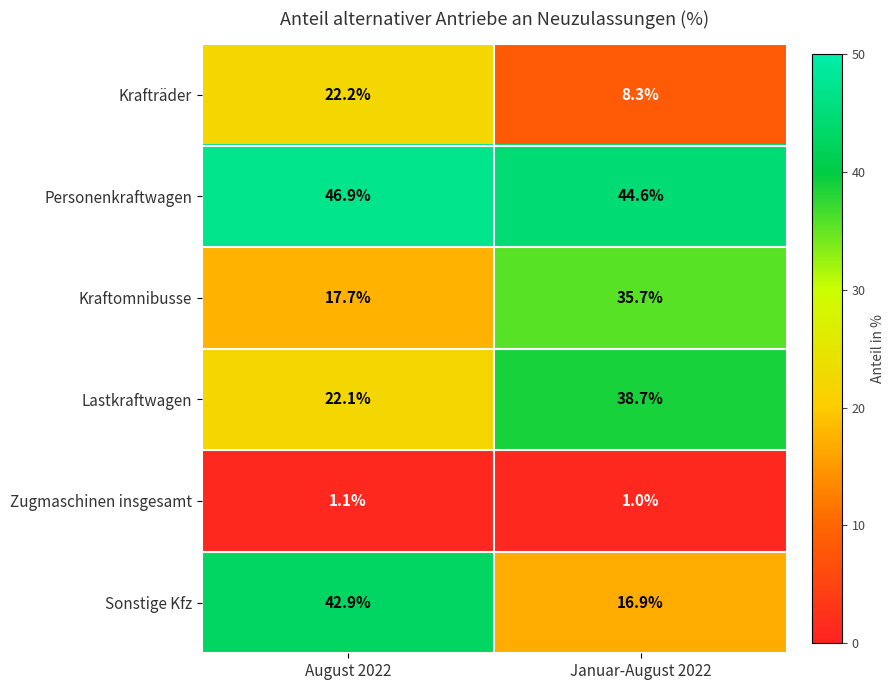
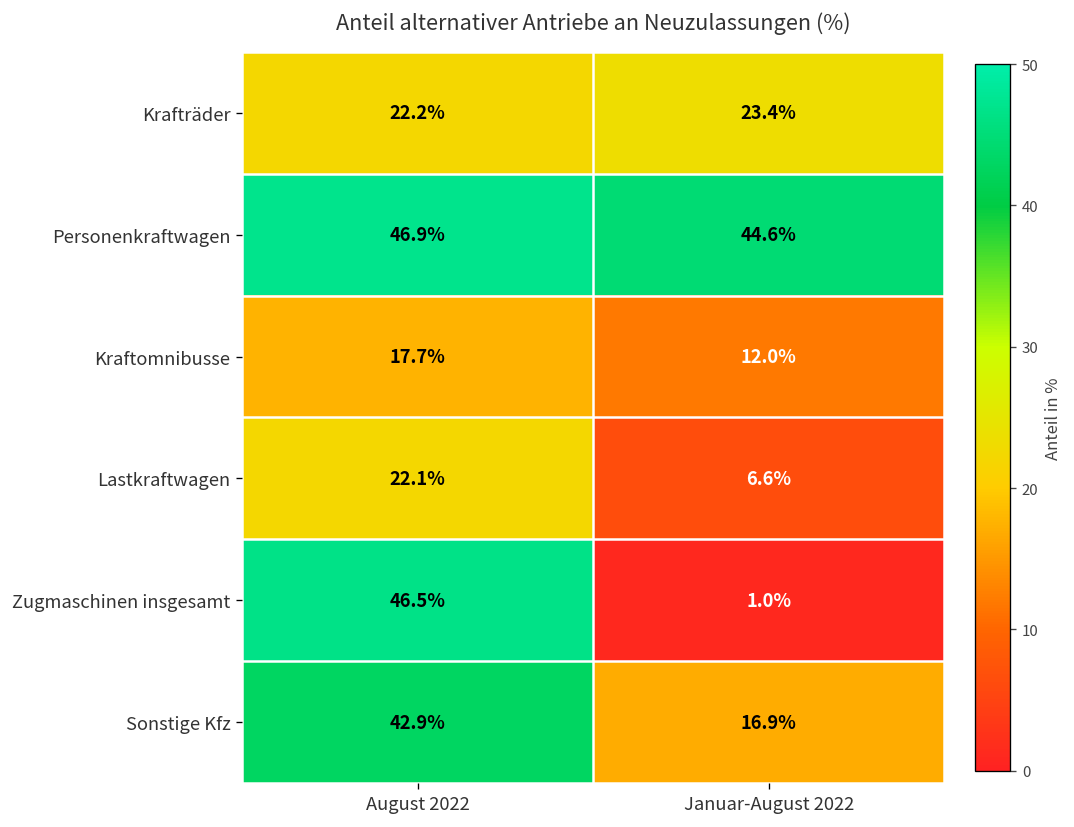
Krafträder, Januar-August 2022: 8.3% -> 23.4%
Kraftomnibusse, Januar-August 2022: 35.7% -> 12.0%
Lastkraftwagen, Januar-August 2022: 38.7% -> 6.6%
Zugmaschinen insgesamt, August 2022: 1.1% -> 46.5%
